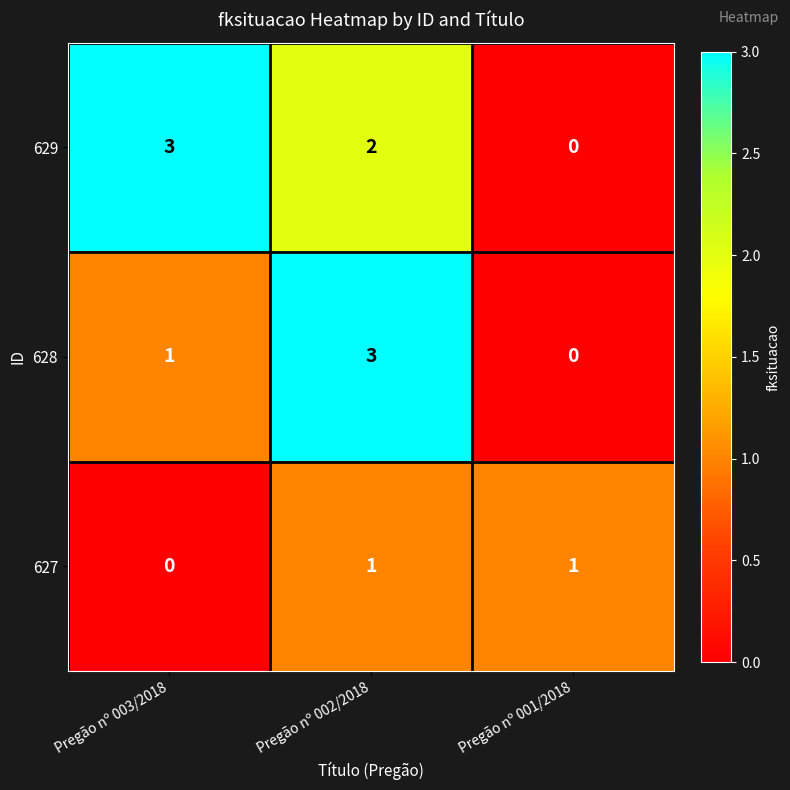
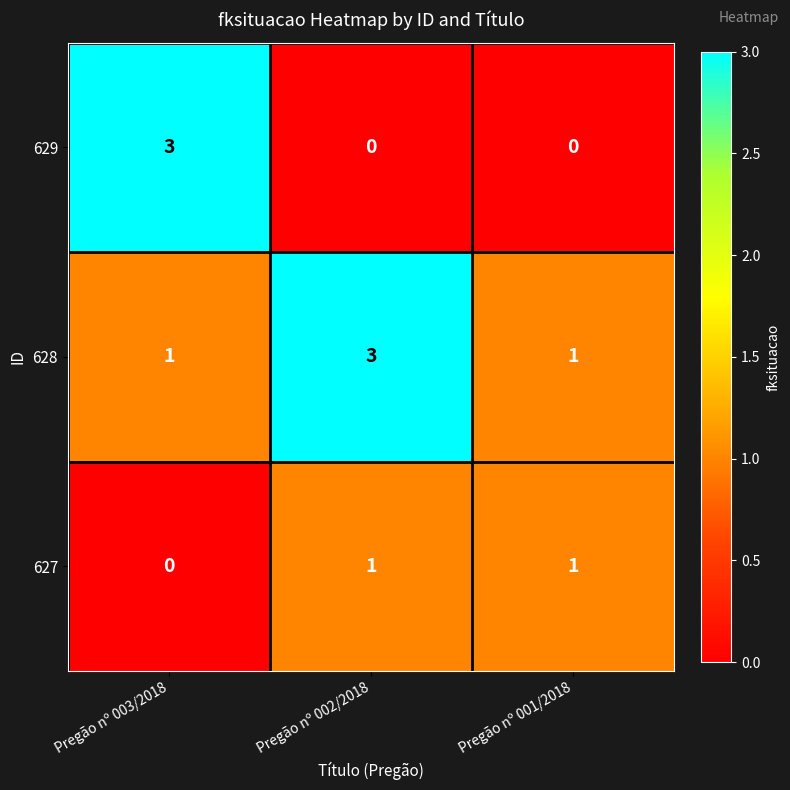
629, Pregão nº 002/2018: 2 -> 0
628, Pregão nº 001/2018: 0 -> 1
